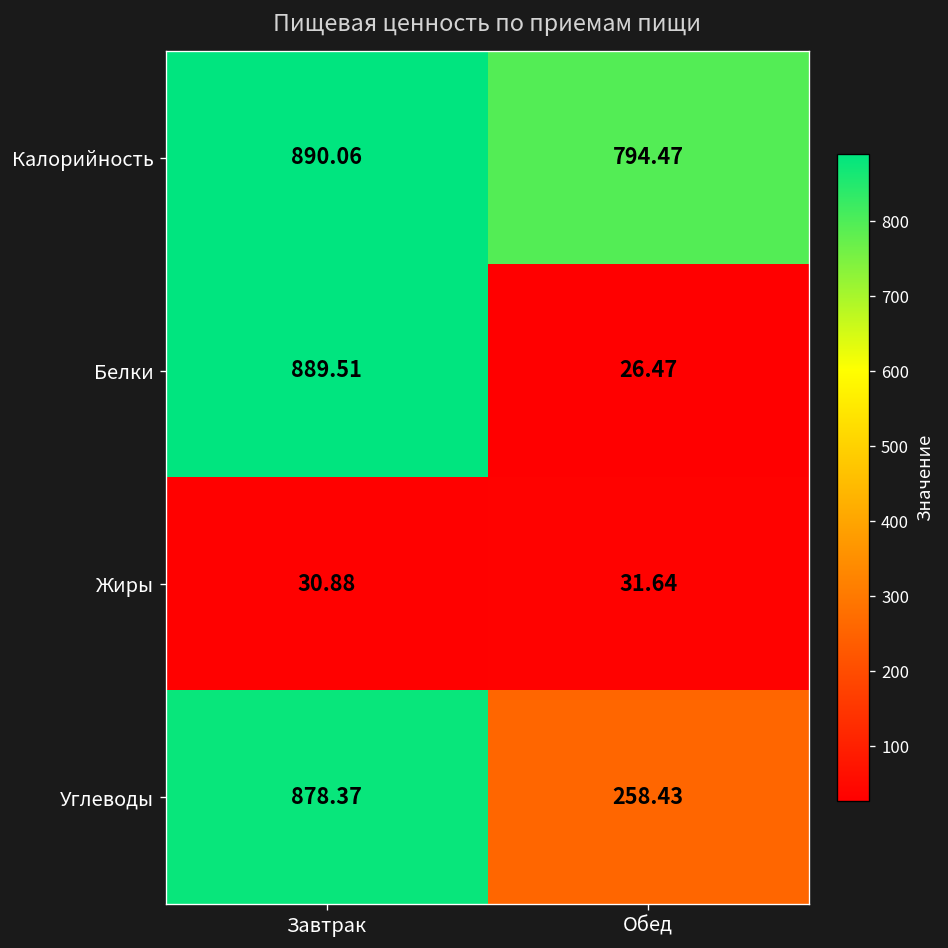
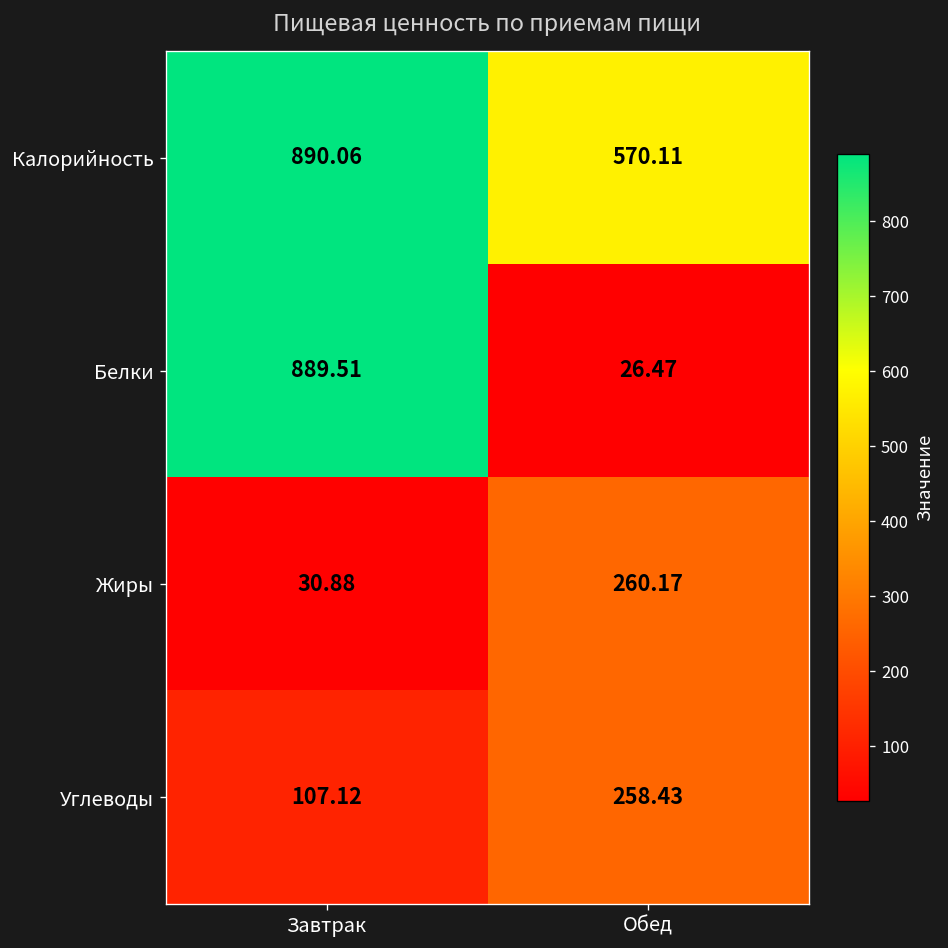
Калорийность, Обед: 794.47 -> 570.11
Жиры, Обед: 31.64 -> 260.17
Углеводы, Завтрак: 878.37 -> 107.12
